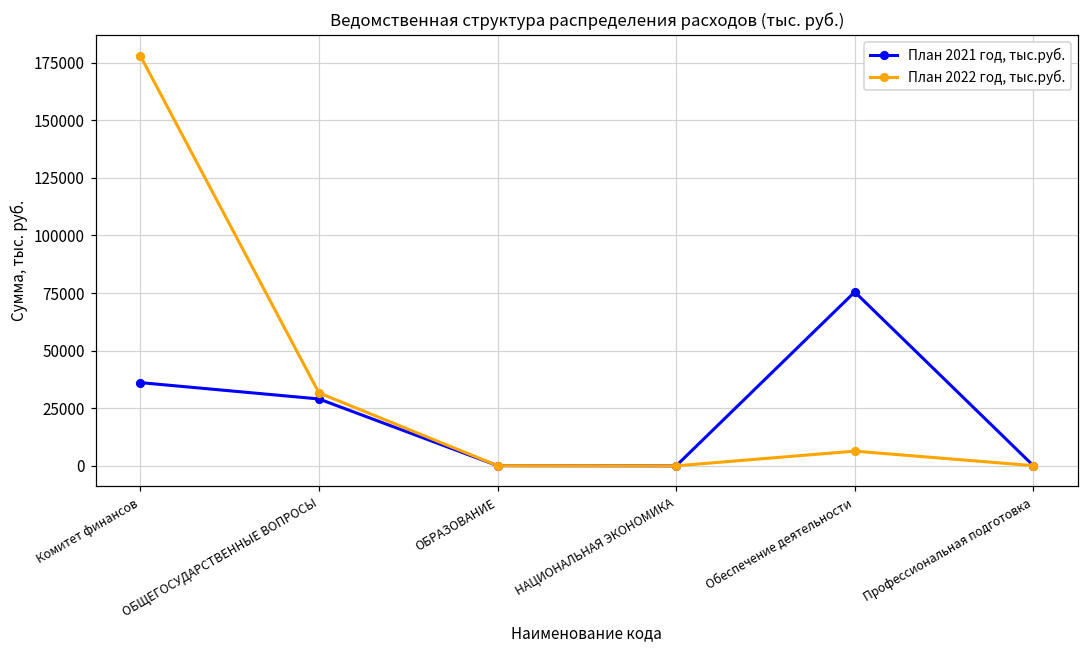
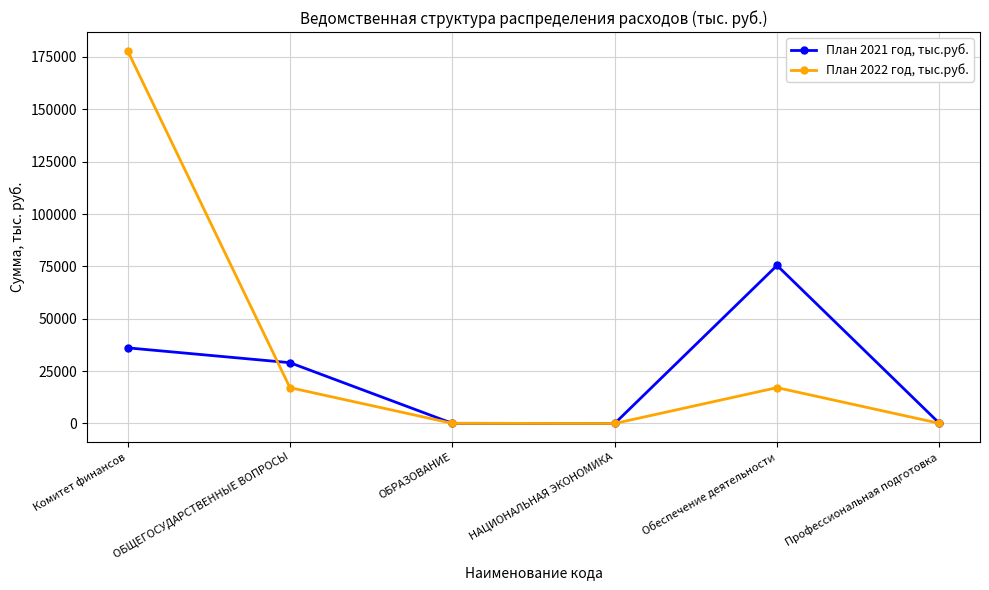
План 2022 год, тыс.руб., ОБЩЕГОСУДАРСТВЕННЫЕ ВОПРОСЫ: 32000 -> 17000
План 2022 год, тыс.руб., Обеспечение деятельности: 6000 -> 17000
